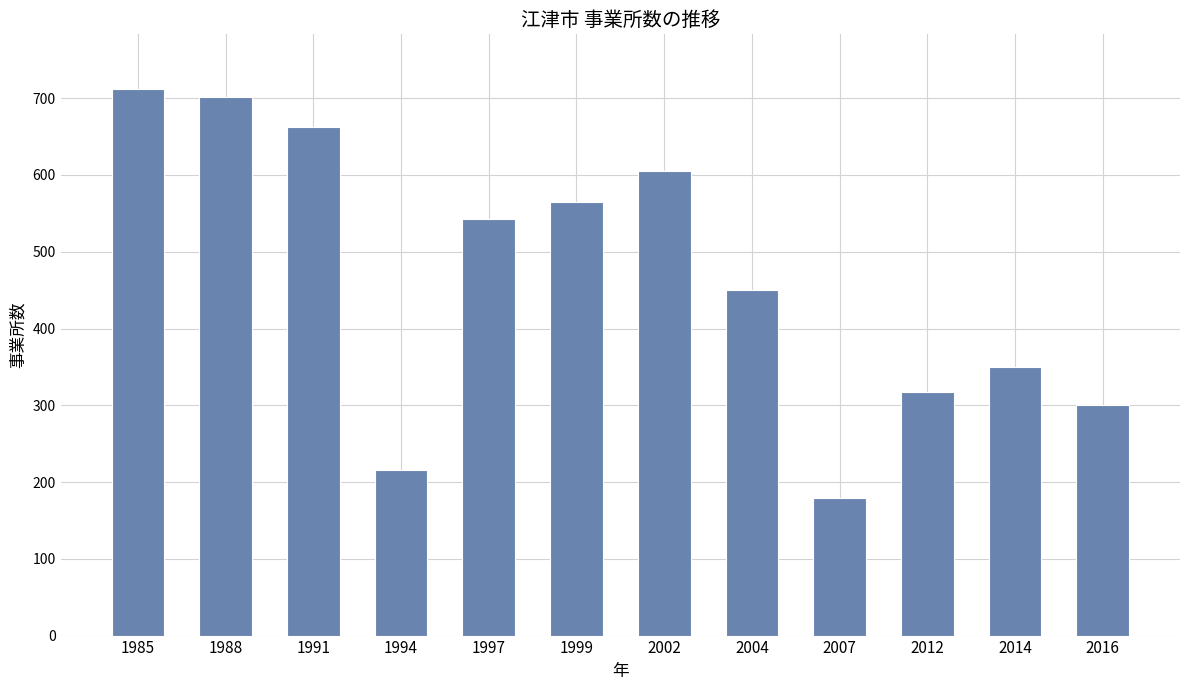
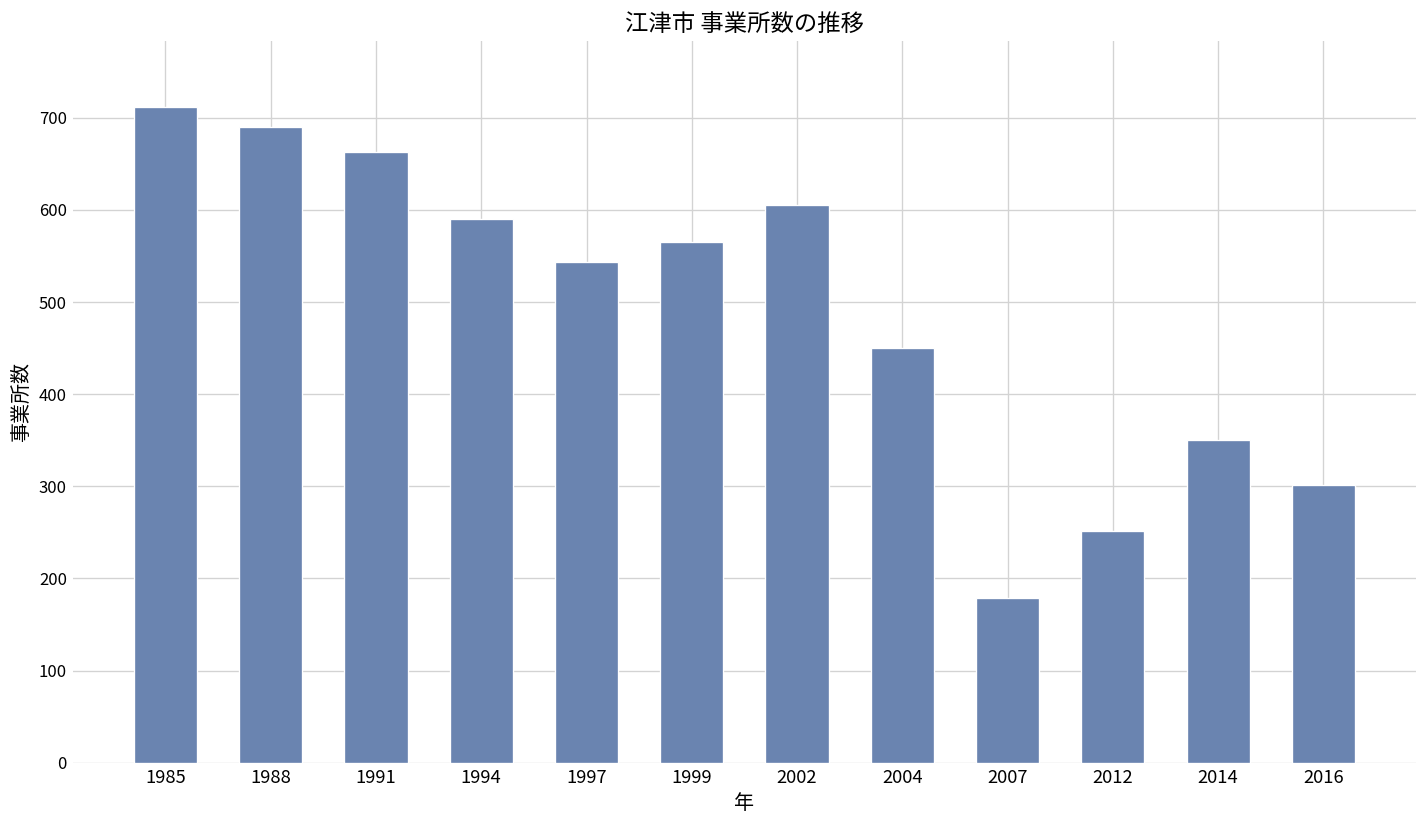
1988: 700 -> 690
1994: 220 -> 590
2012: 320 -> 250
